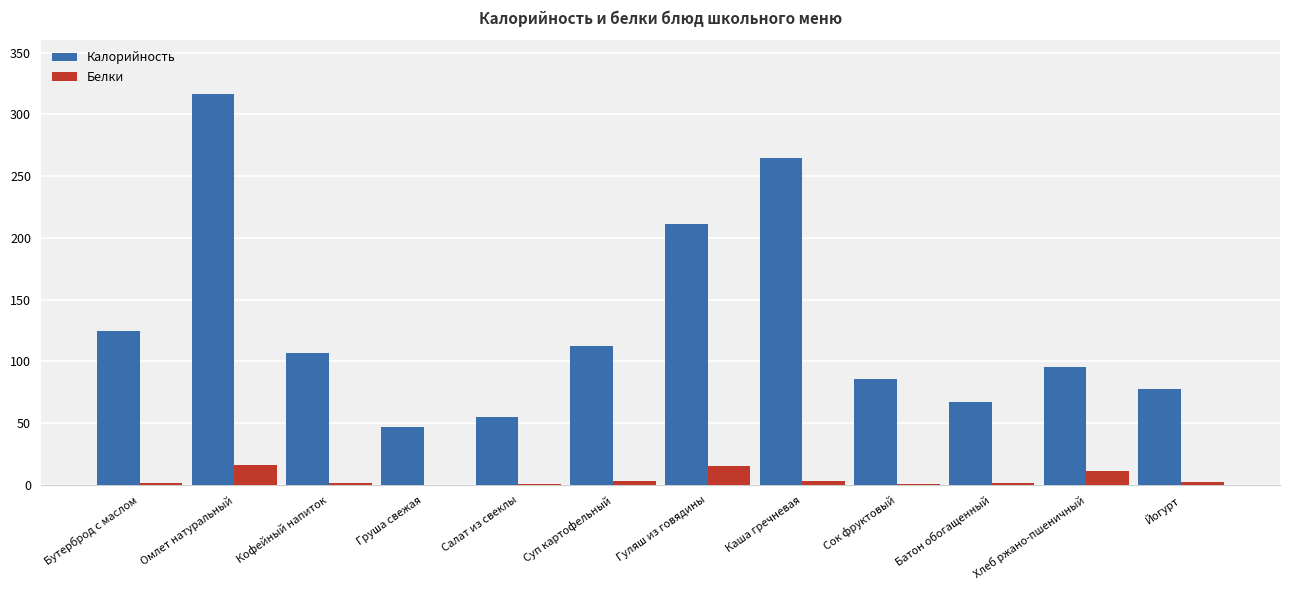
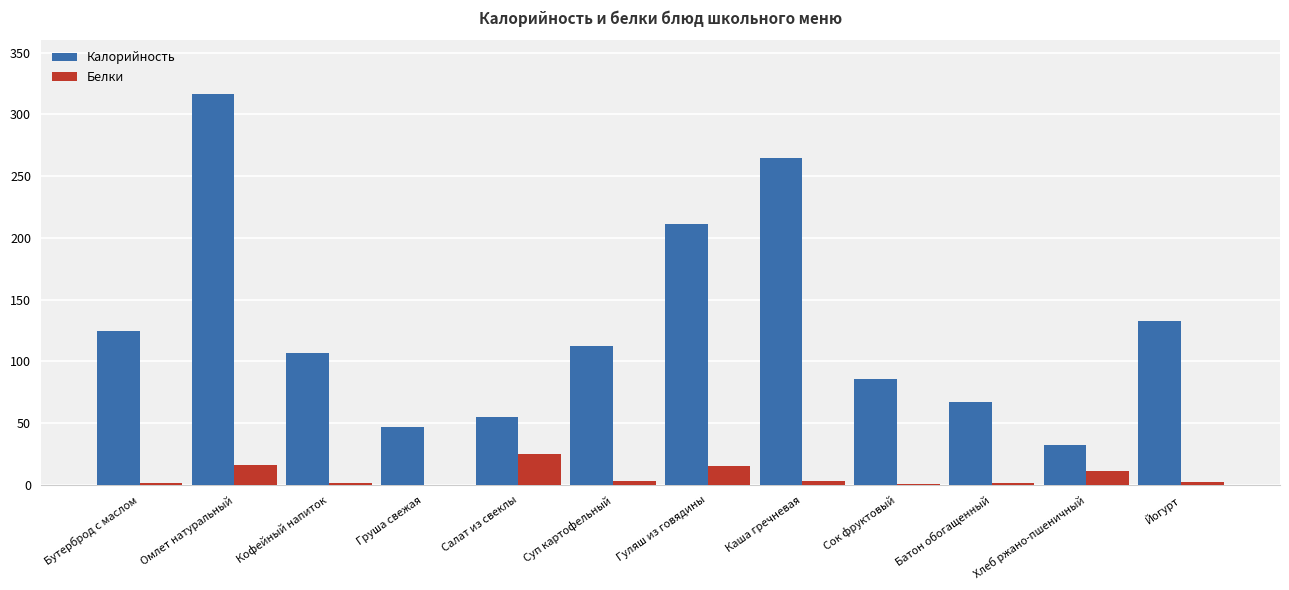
Белки, Салат из свеклы: 1 -> 25
Калорийность, Хлеб ржано-пшеничный: 95 -> 32
Калорийность, Йогурт: 78 -> 133
